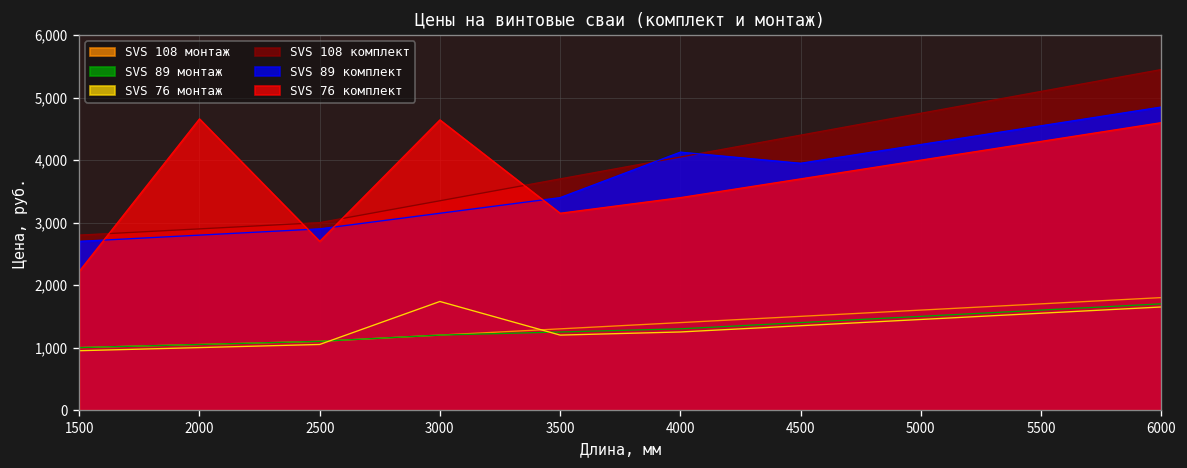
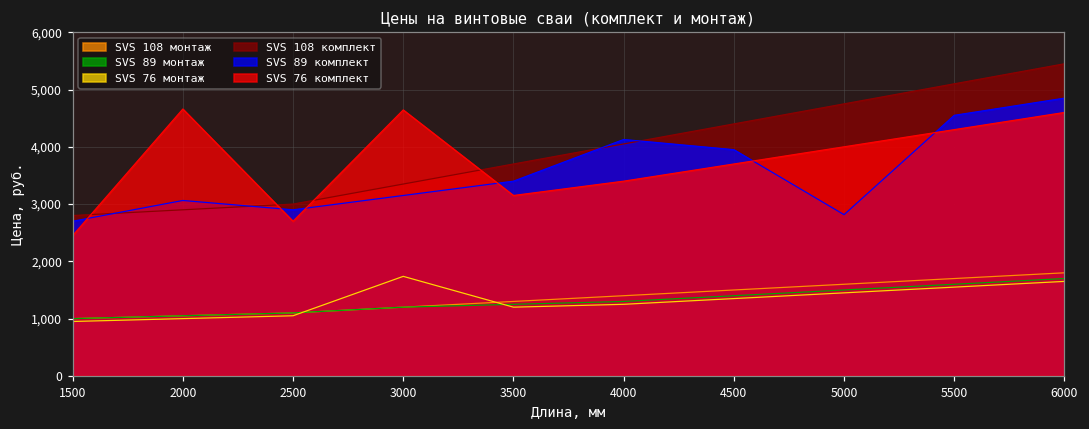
SVS 76 комплект, 1500: 2,200 -> 2,500
SVS 89 комплект, 2000: 2,800 -> 3,100
SVS 89 комплект, 5000: 4,300 -> 2,800
